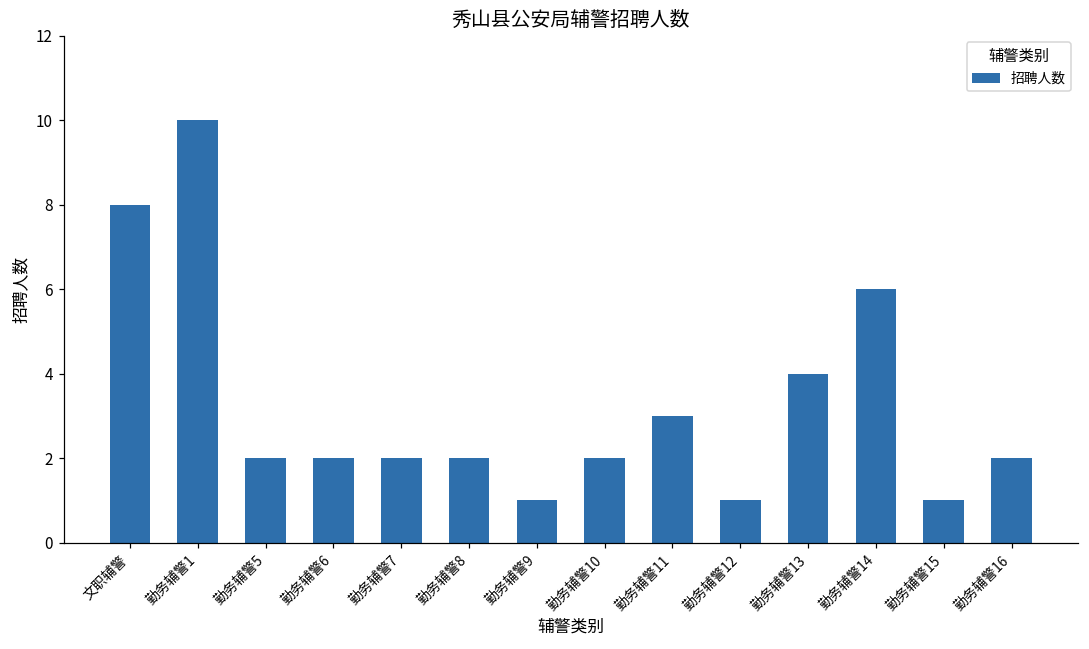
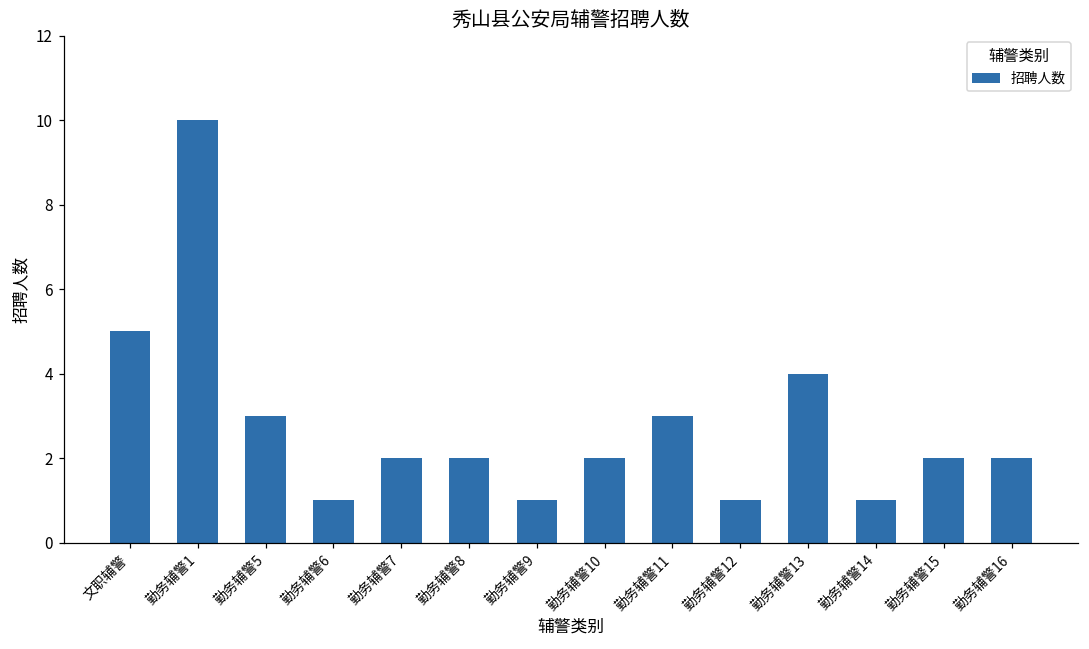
文职辅警: 8 -> 5
勤务辅警5: 2 -> 3
勤务辅警6: 2 -> 1
勤务辅警14: 6 -> 1
勤务辅警15: 1 -> 2
